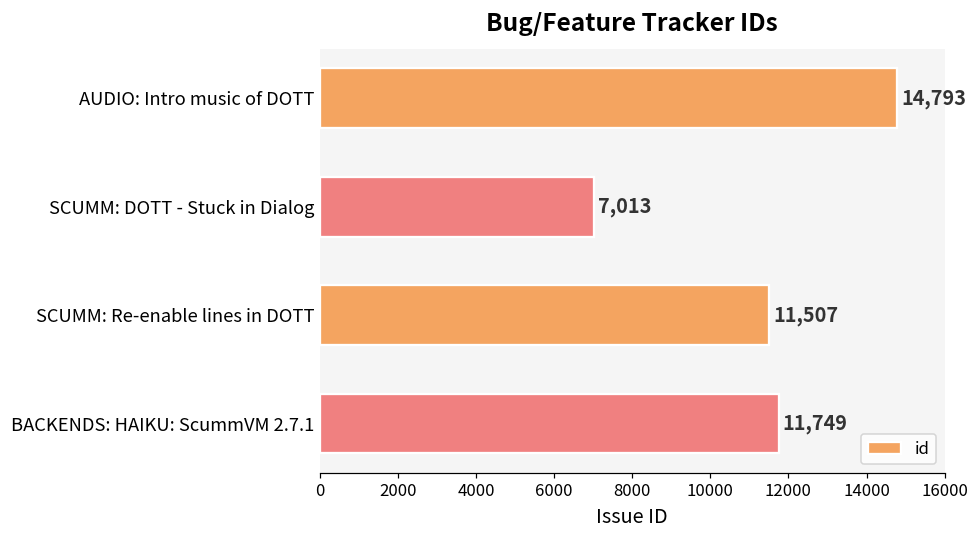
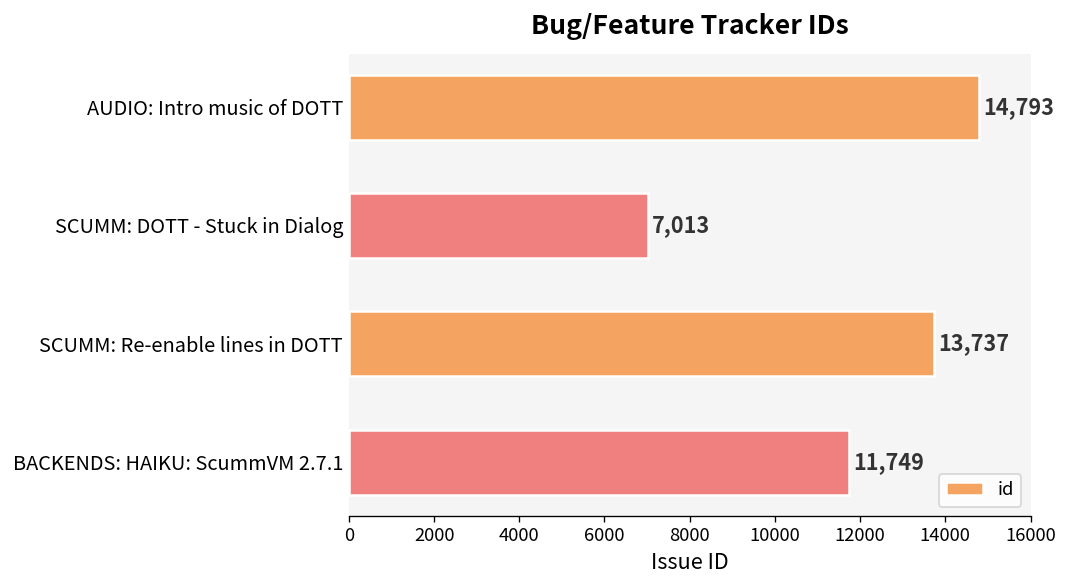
SCUMM: Re-enable lines in DOTT: 11,507 -> 13,737
